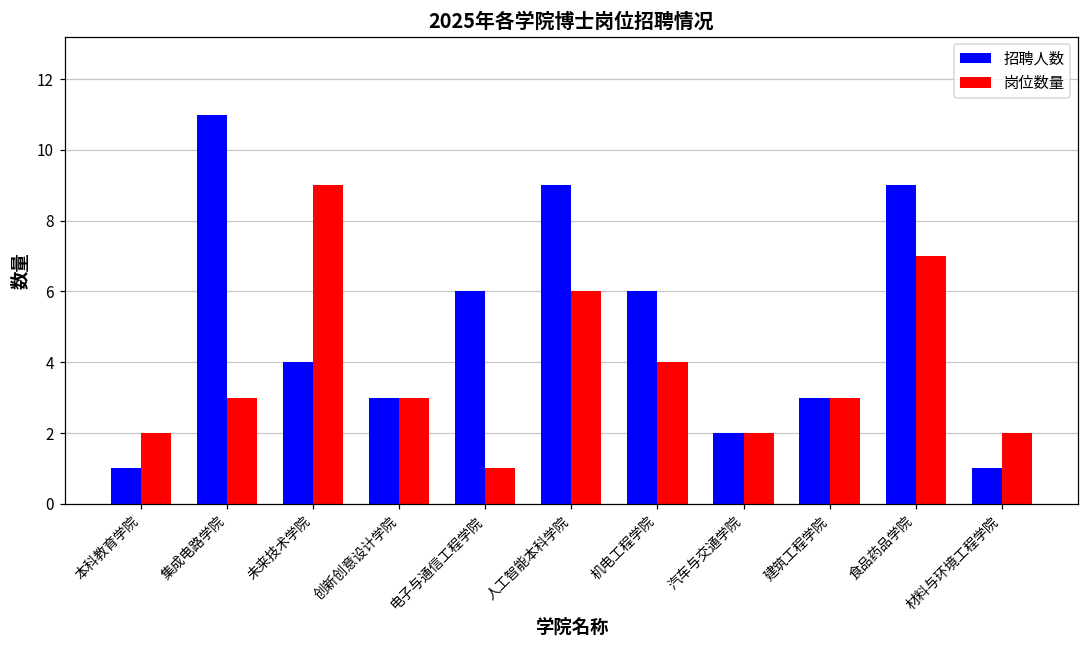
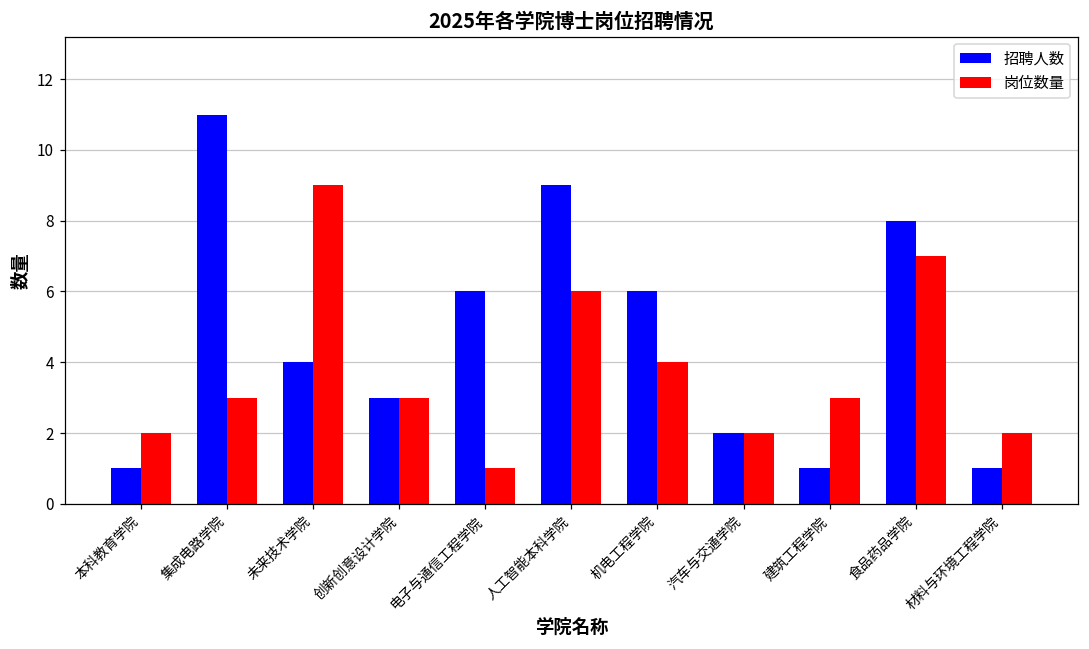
招聘人数, 建筑工程学院: 3 -> 1
招聘人数, 食品药品学院: 9 -> 8
